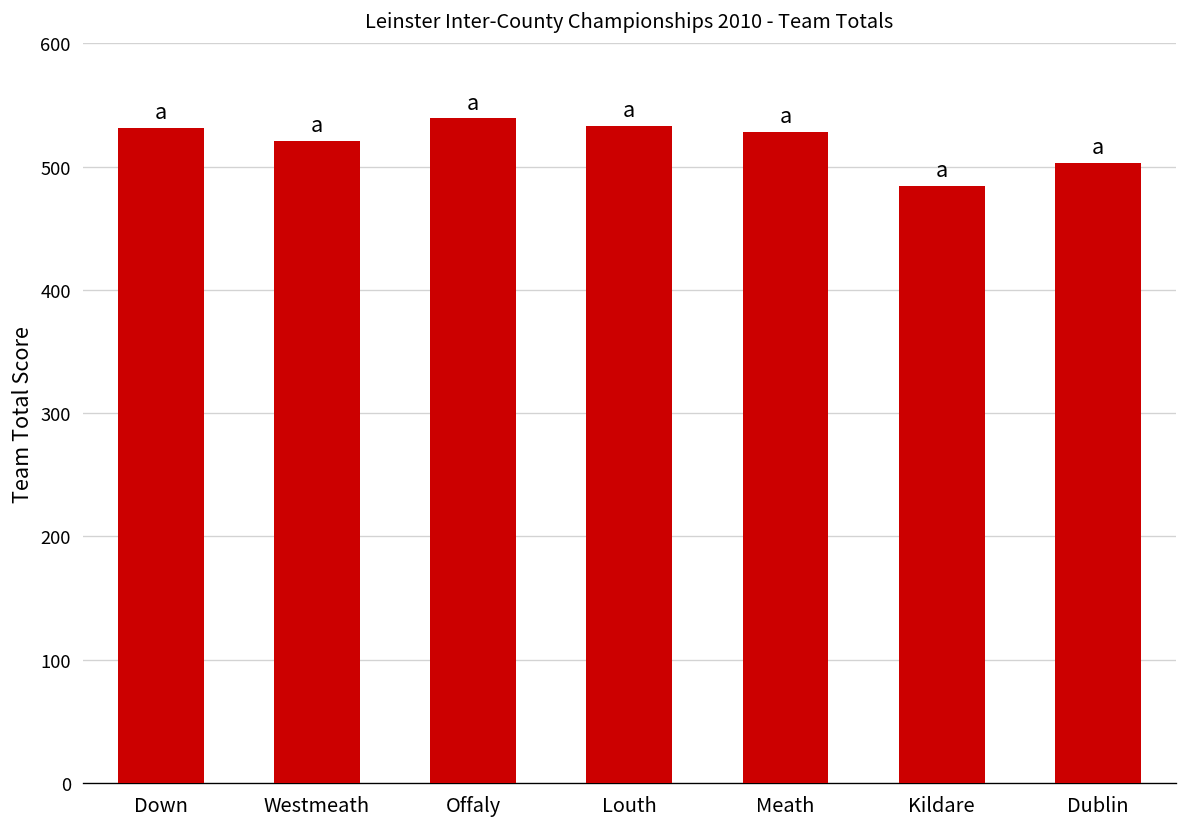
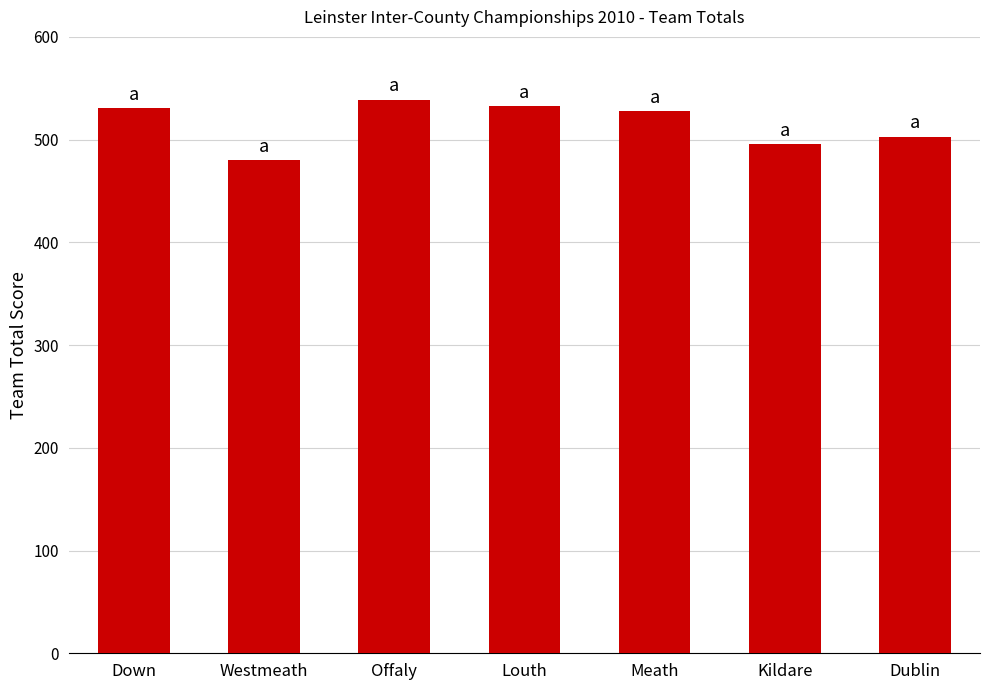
Westmeath: 521 -> 480
Kildare: 484 -> 496
